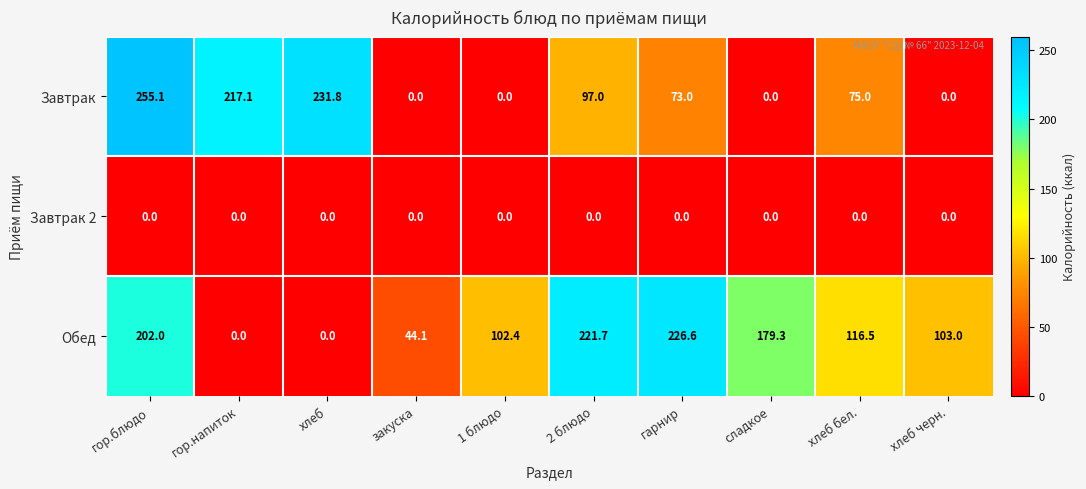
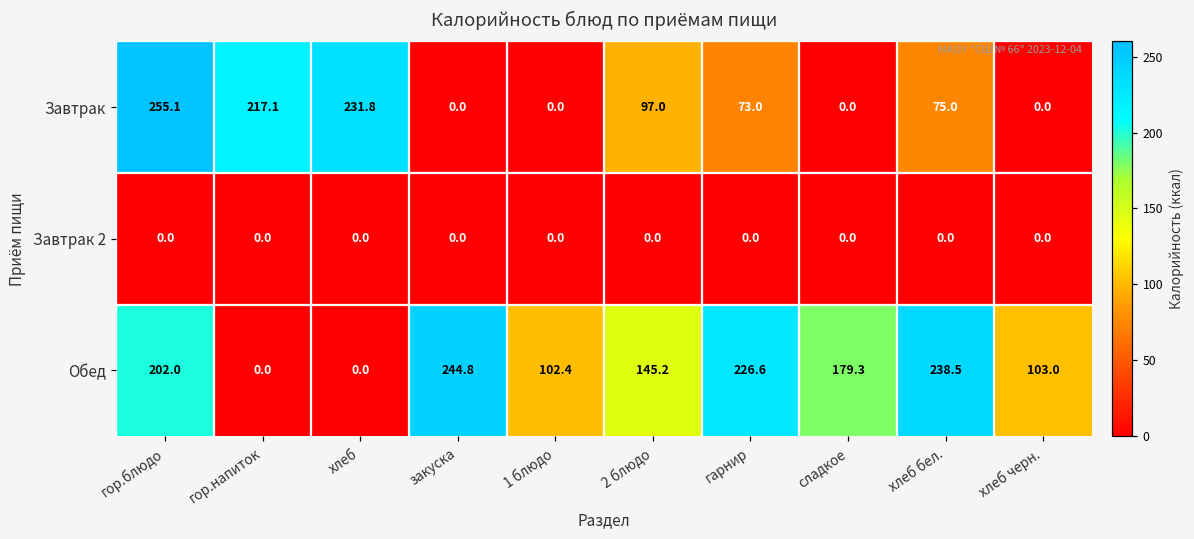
Обед, закуска: 44.1 -> 244.8
Обед, 2 блюдо: 221.7 -> 145.2
Обед, хлеб бел.: 116.5 -> 238.5
